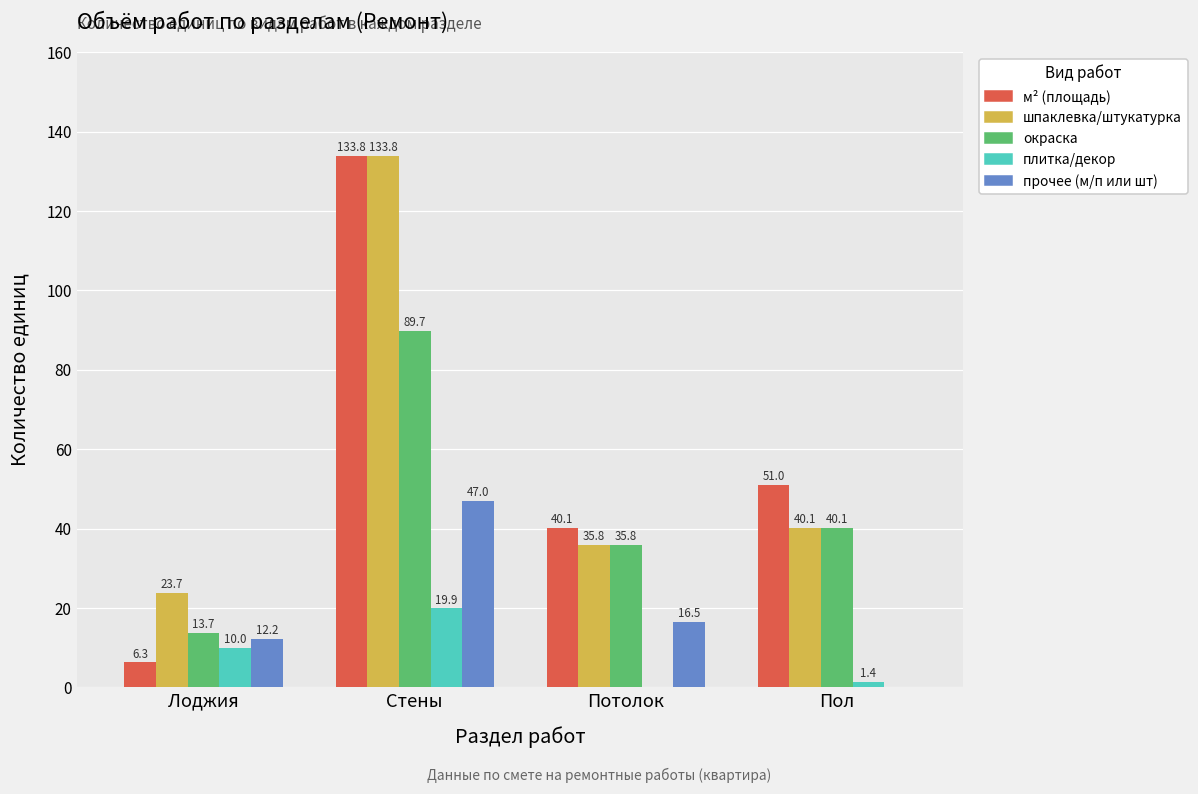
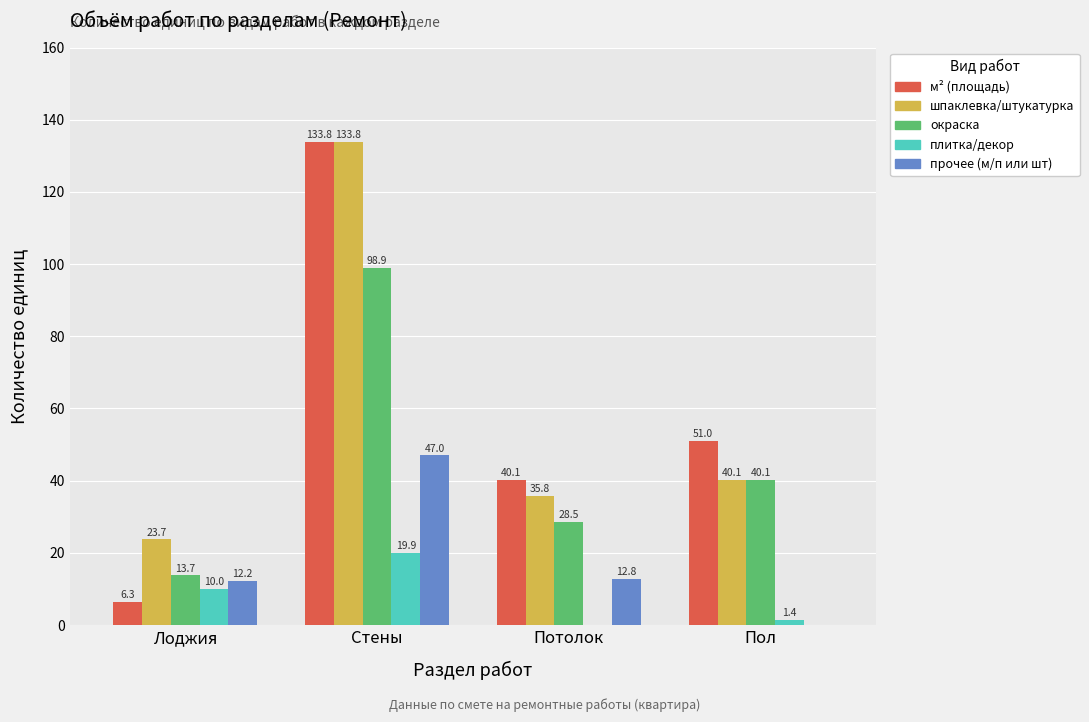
окраска, Стены: 89.7 -> 98.9
окраска, Потолок: 35.8 -> 28.5
прочее (м/п или шт), Потолок: 16.5 -> 12.8
